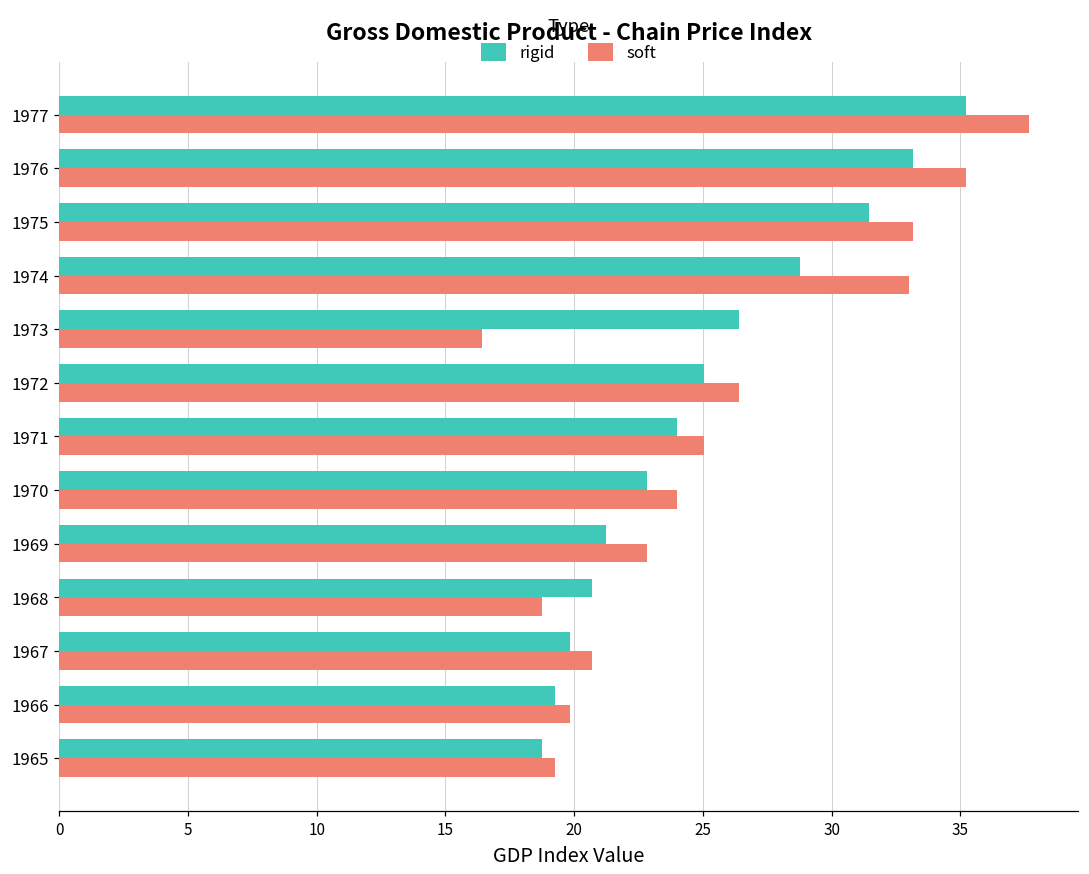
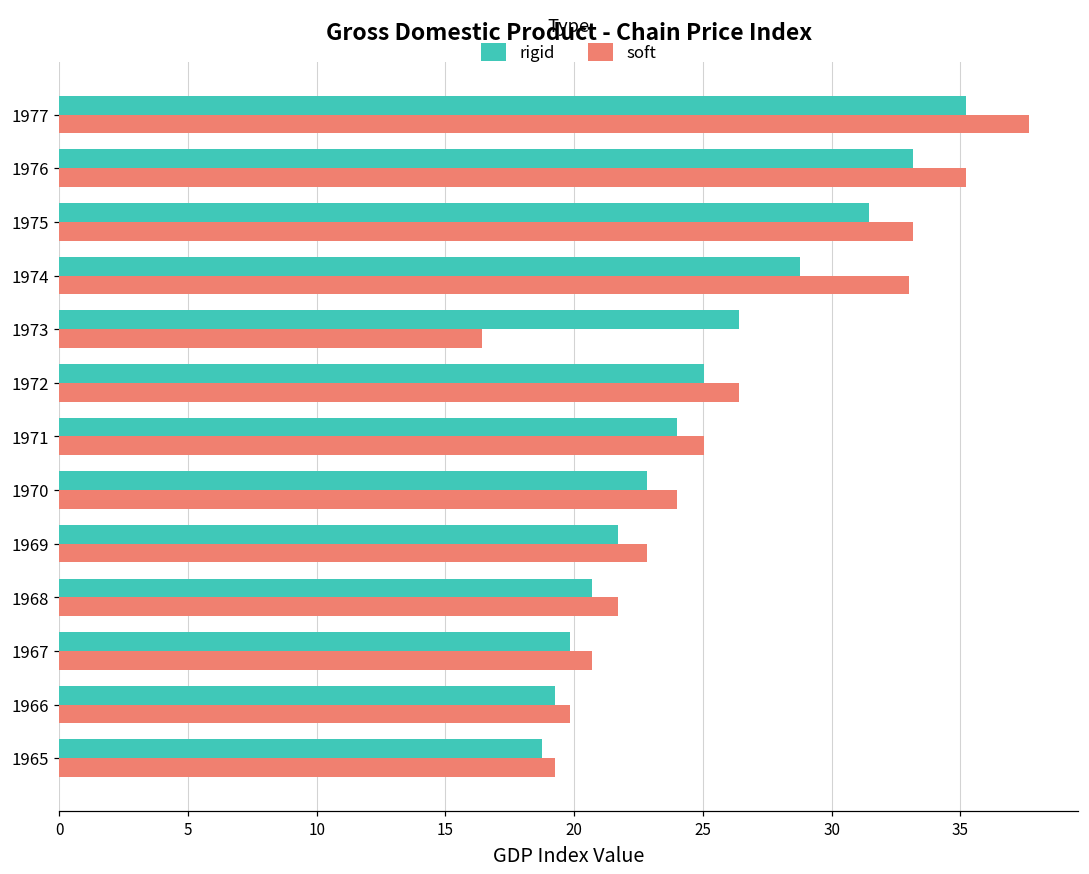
rigid, 1969: 21.2 -> 21.7
soft, 1968: 18.7 -> 21.7
